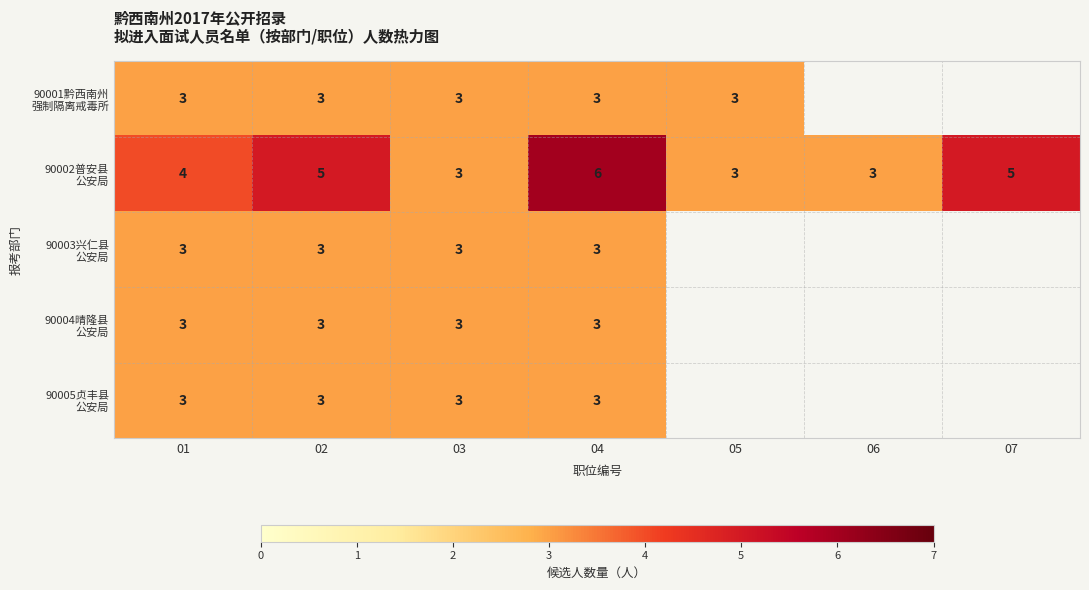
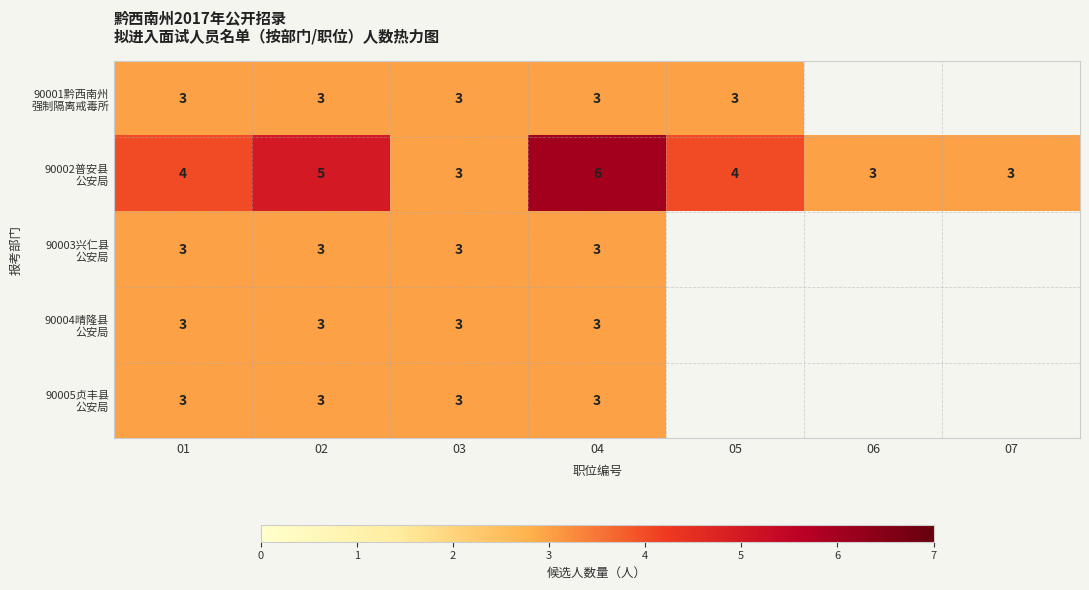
90002普安县 公安局, 05: 3 -> 4
90002普安县 公安局, 07: 5 -> 3
